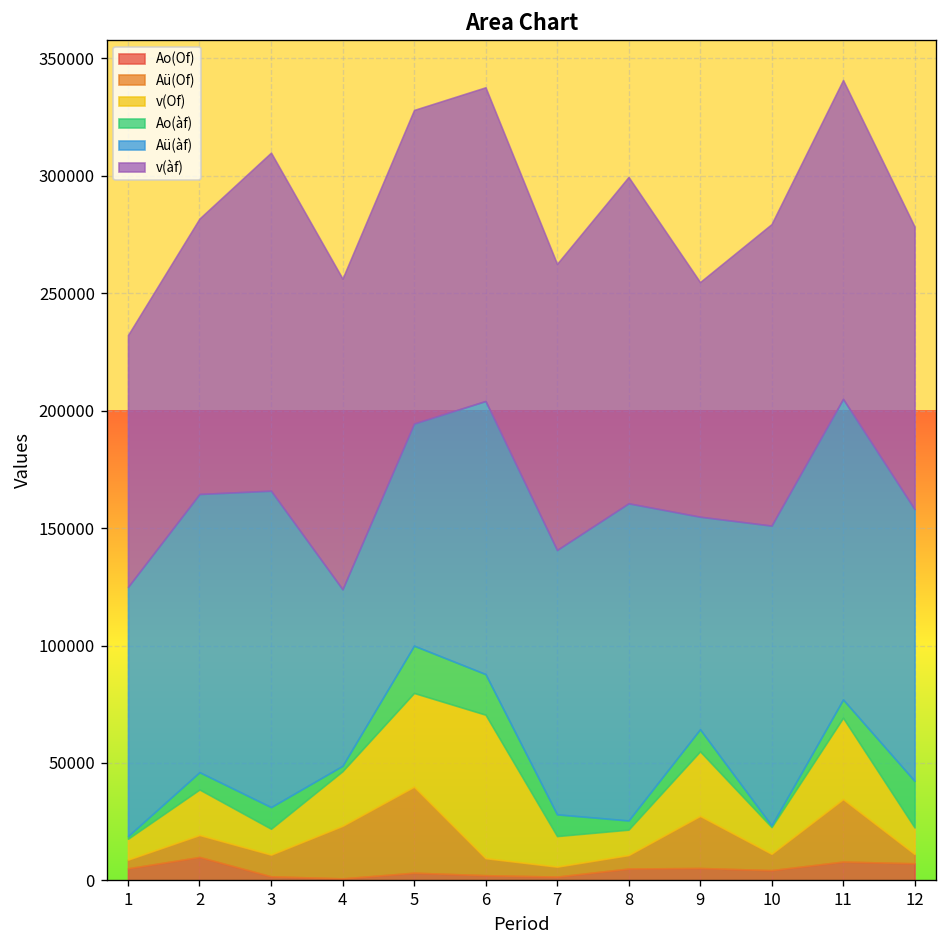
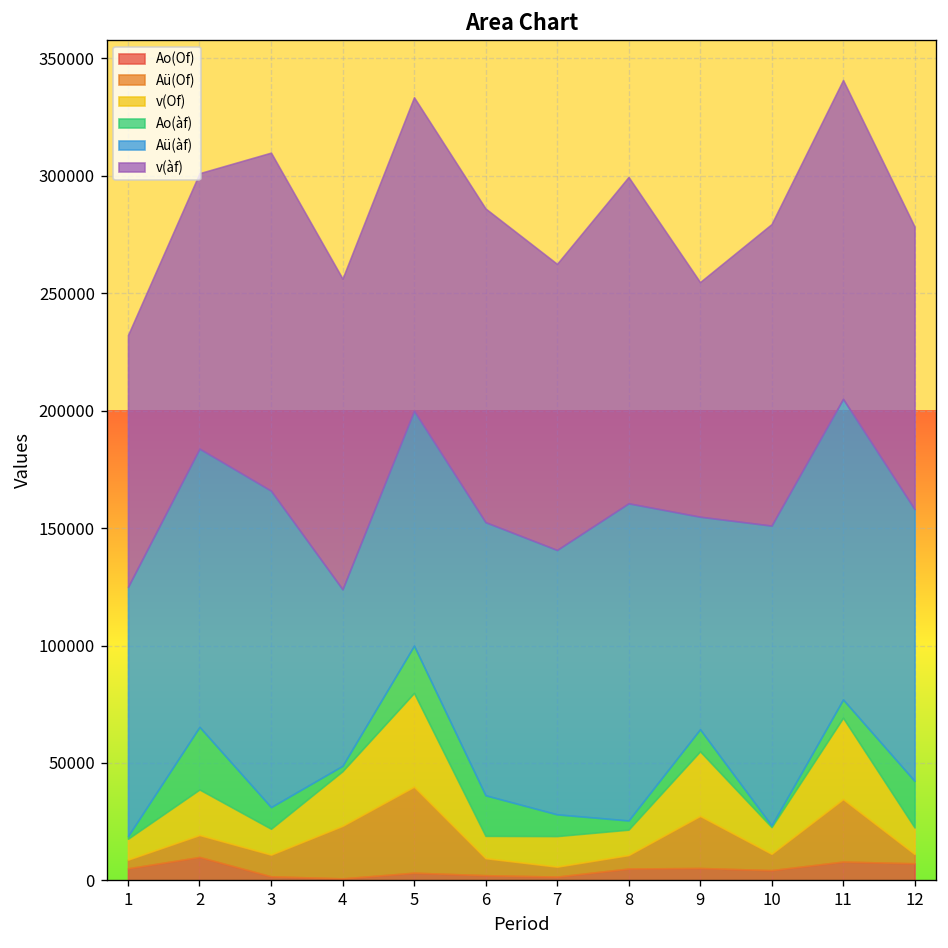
Ao(àf), 2: 7000 -> 27000
Aü(àf), 5: 95000 -> 100000
v(Of), 6: 61000 -> 9000
